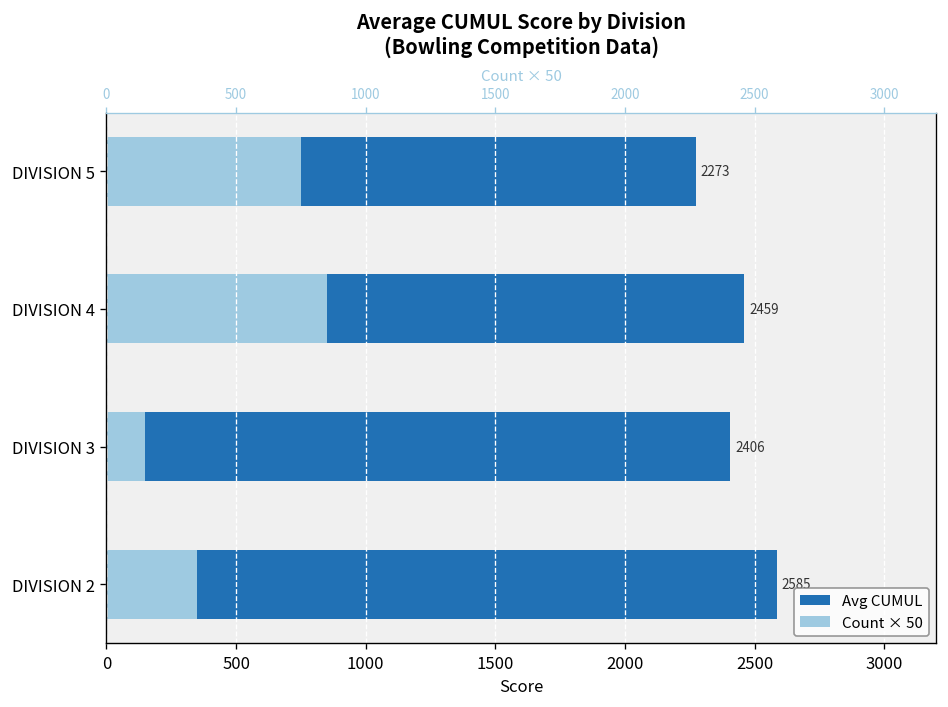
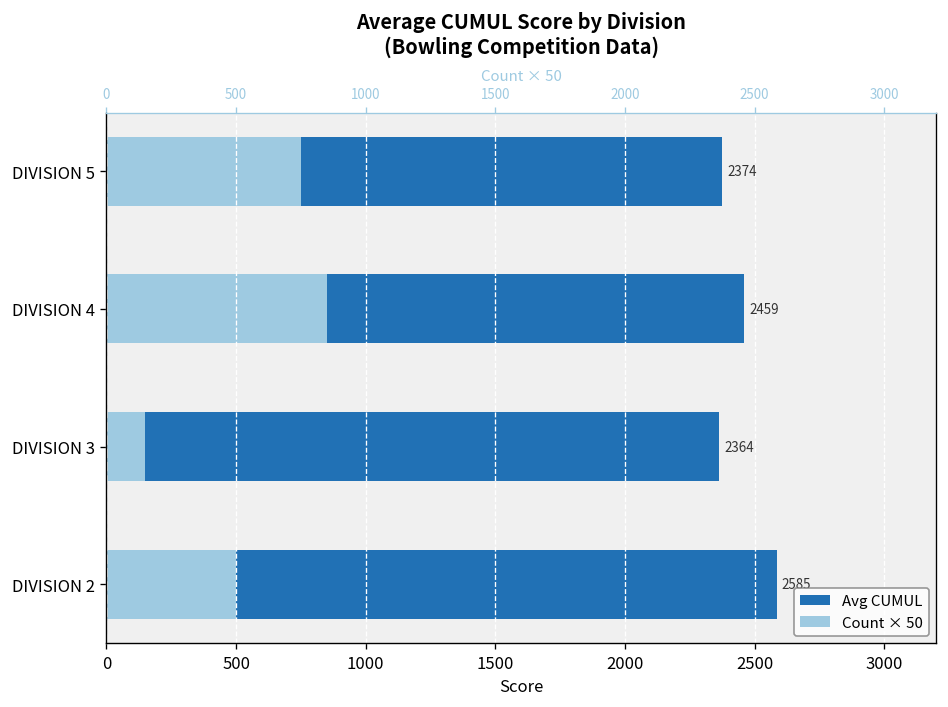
Avg CUMUL, DIVISION 5: 2273 -> 2374
Avg CUMUL, DIVISION 3: 2406 -> 2364
Count × 50, DIVISION 2: 350 -> 500
